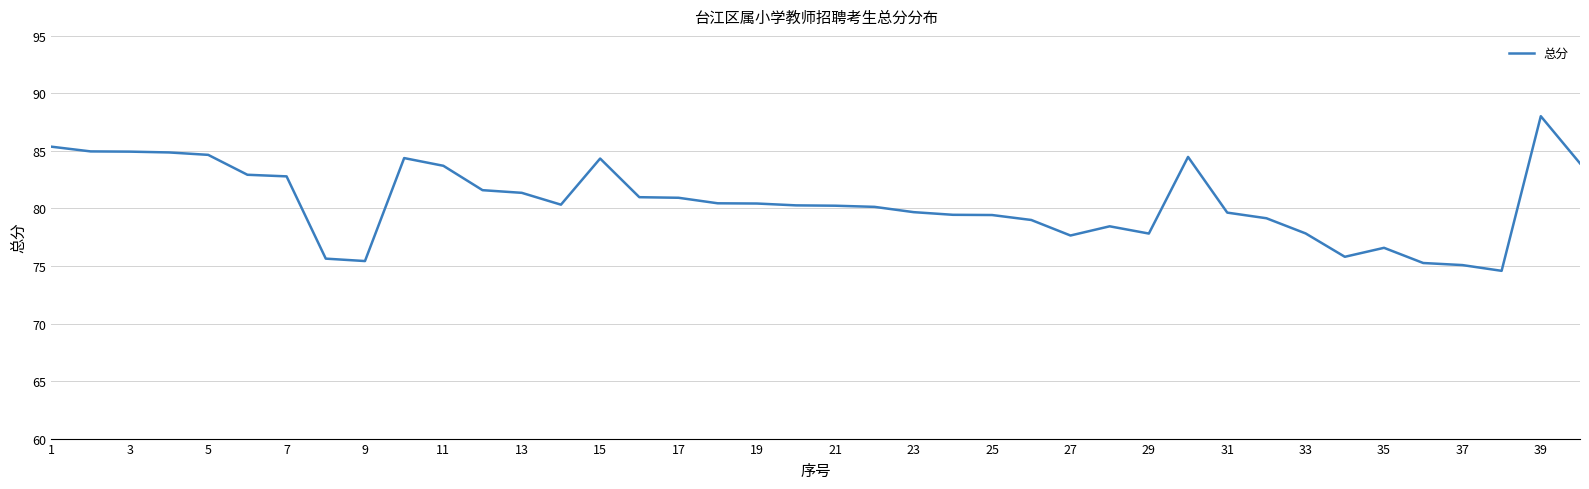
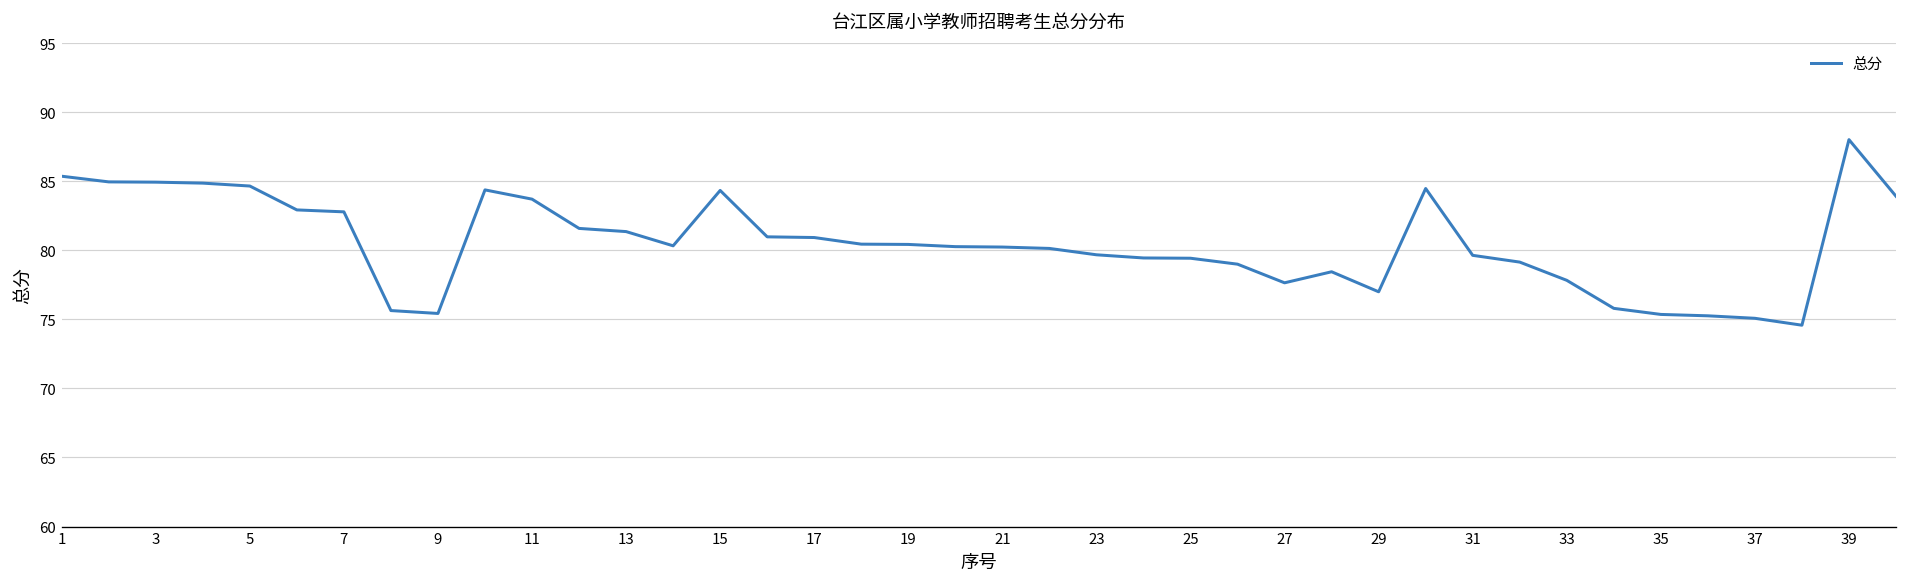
29: 77.8 -> 77.0
35: 76.6 -> 75.4
